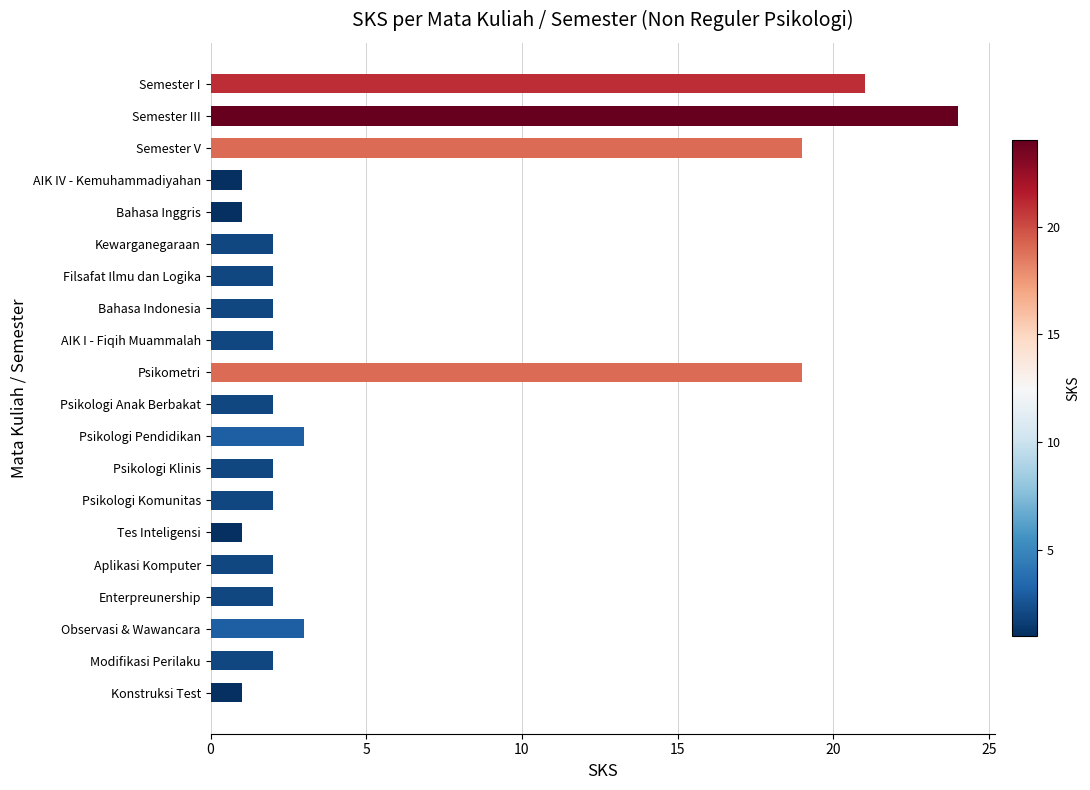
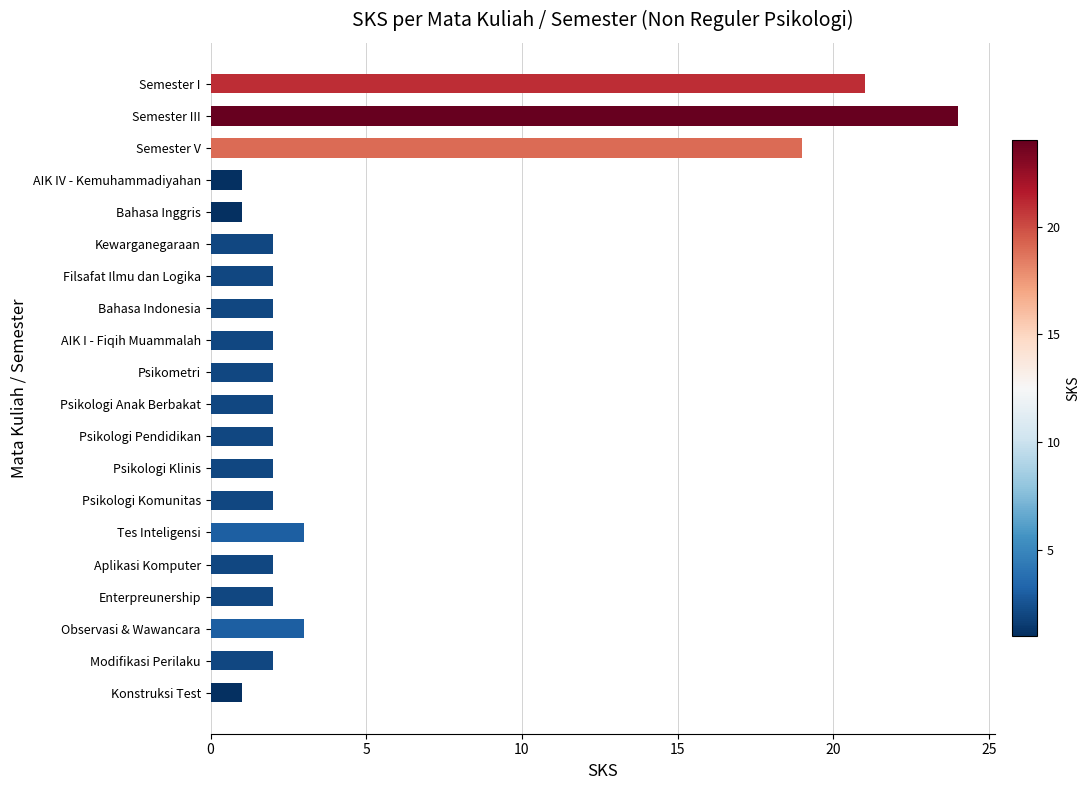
Psikometri: 19 -> 2
Psikologi Pendidikan: 3 -> 2
Tes Inteligensi: 1 -> 3
